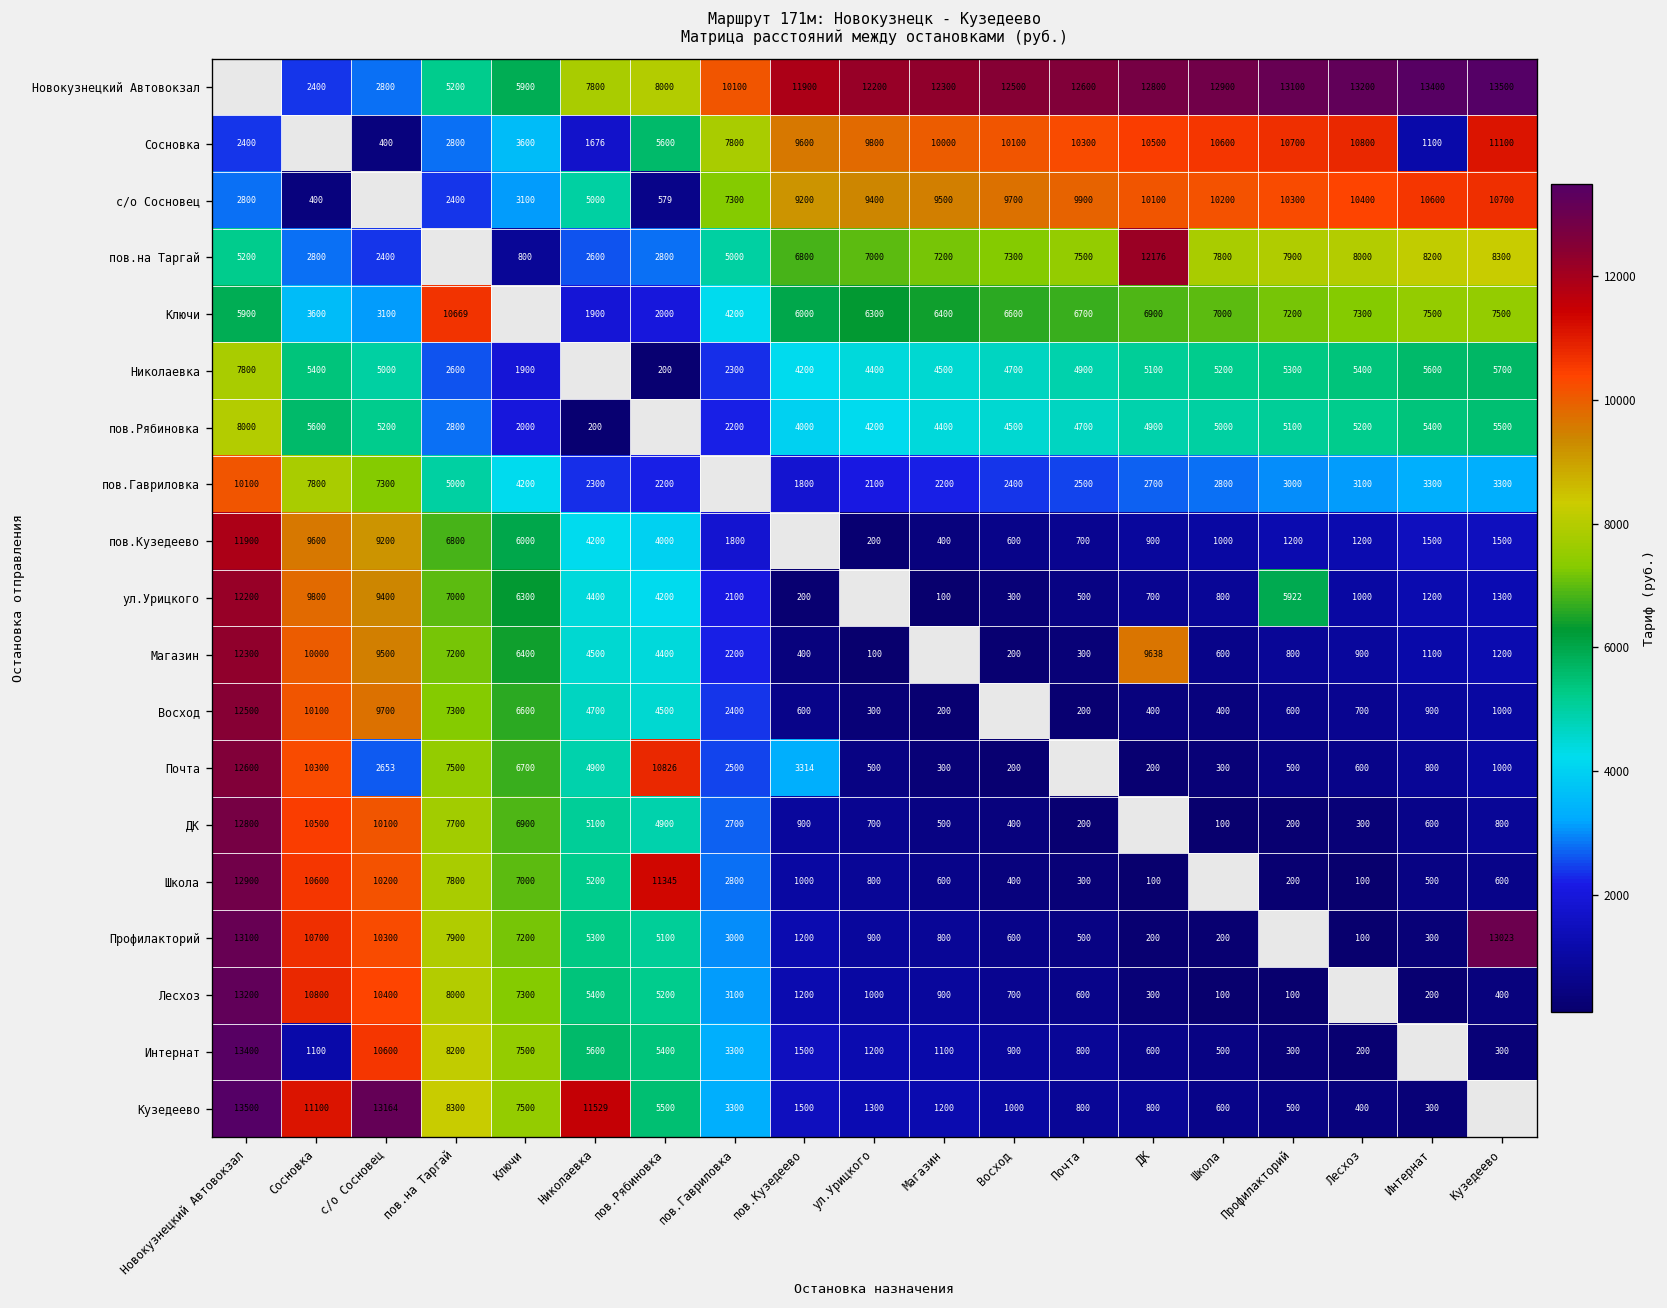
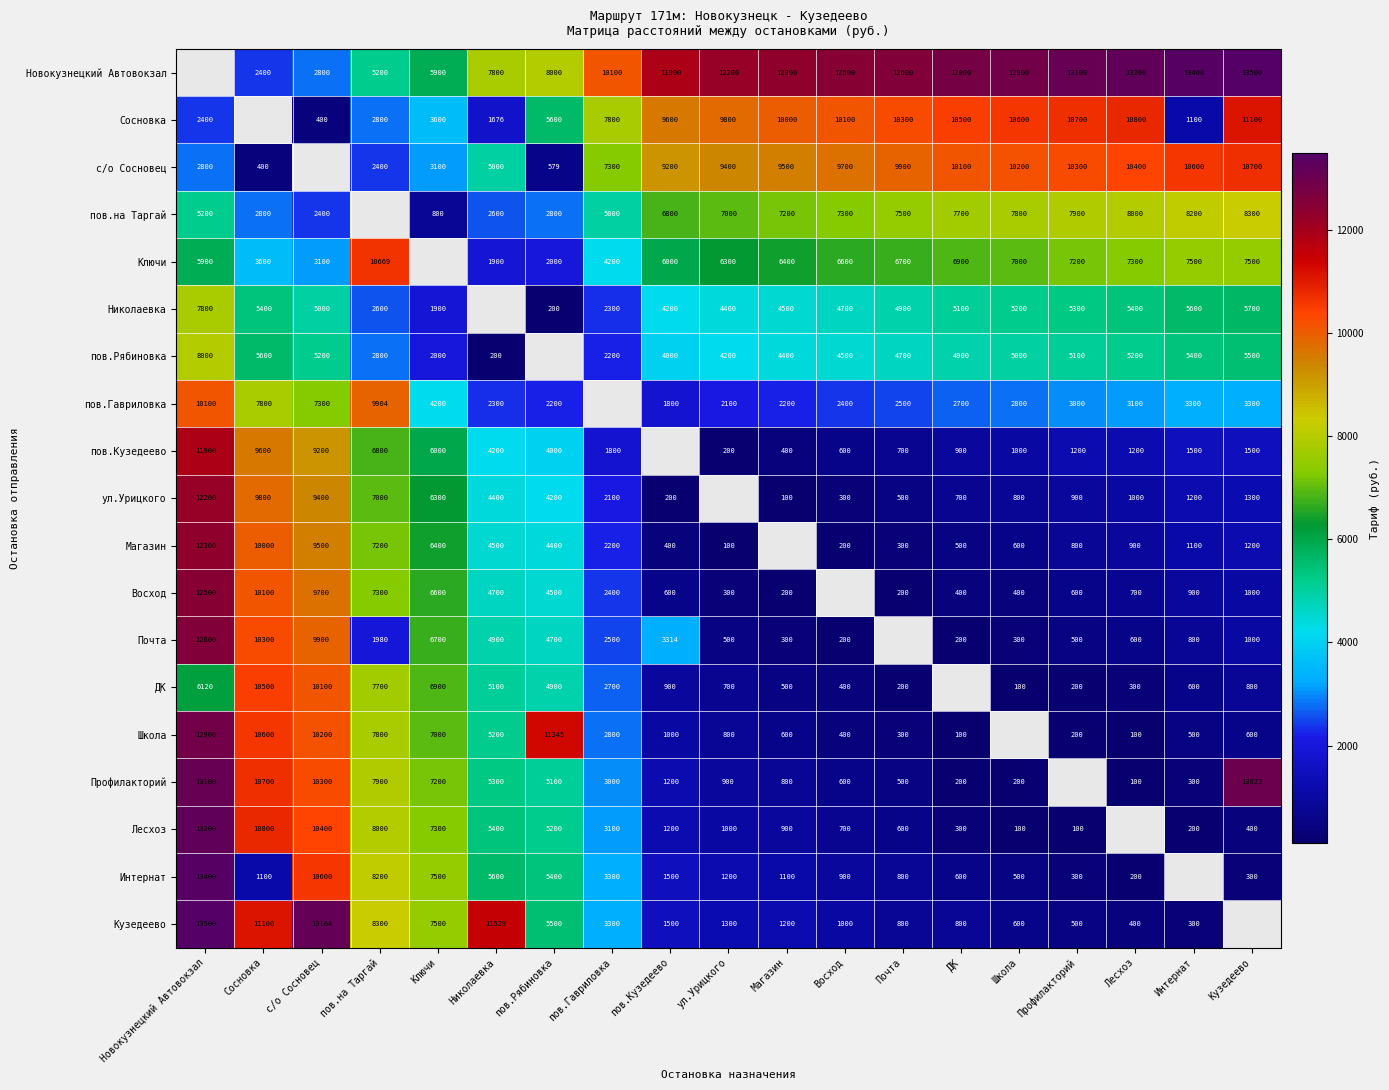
пов.на Таргай, ДК: 12176 -> 7700
пов.Гавриловка, пов.на Таргай: 5000 -> 9904
ул.Урицкого, Профилакторий: 5922 -> 900
Магазин, ДК: 9638 -> 500
Почта, с/о Сосновец: 2653 -> 9900
Почта, пов.на Таргай: 7500 -> 1980
Почта, пов.Рябиновка: 10826 -> 4700
ДК, Новокузнецкий Автовокзал: 12800 -> 6120
